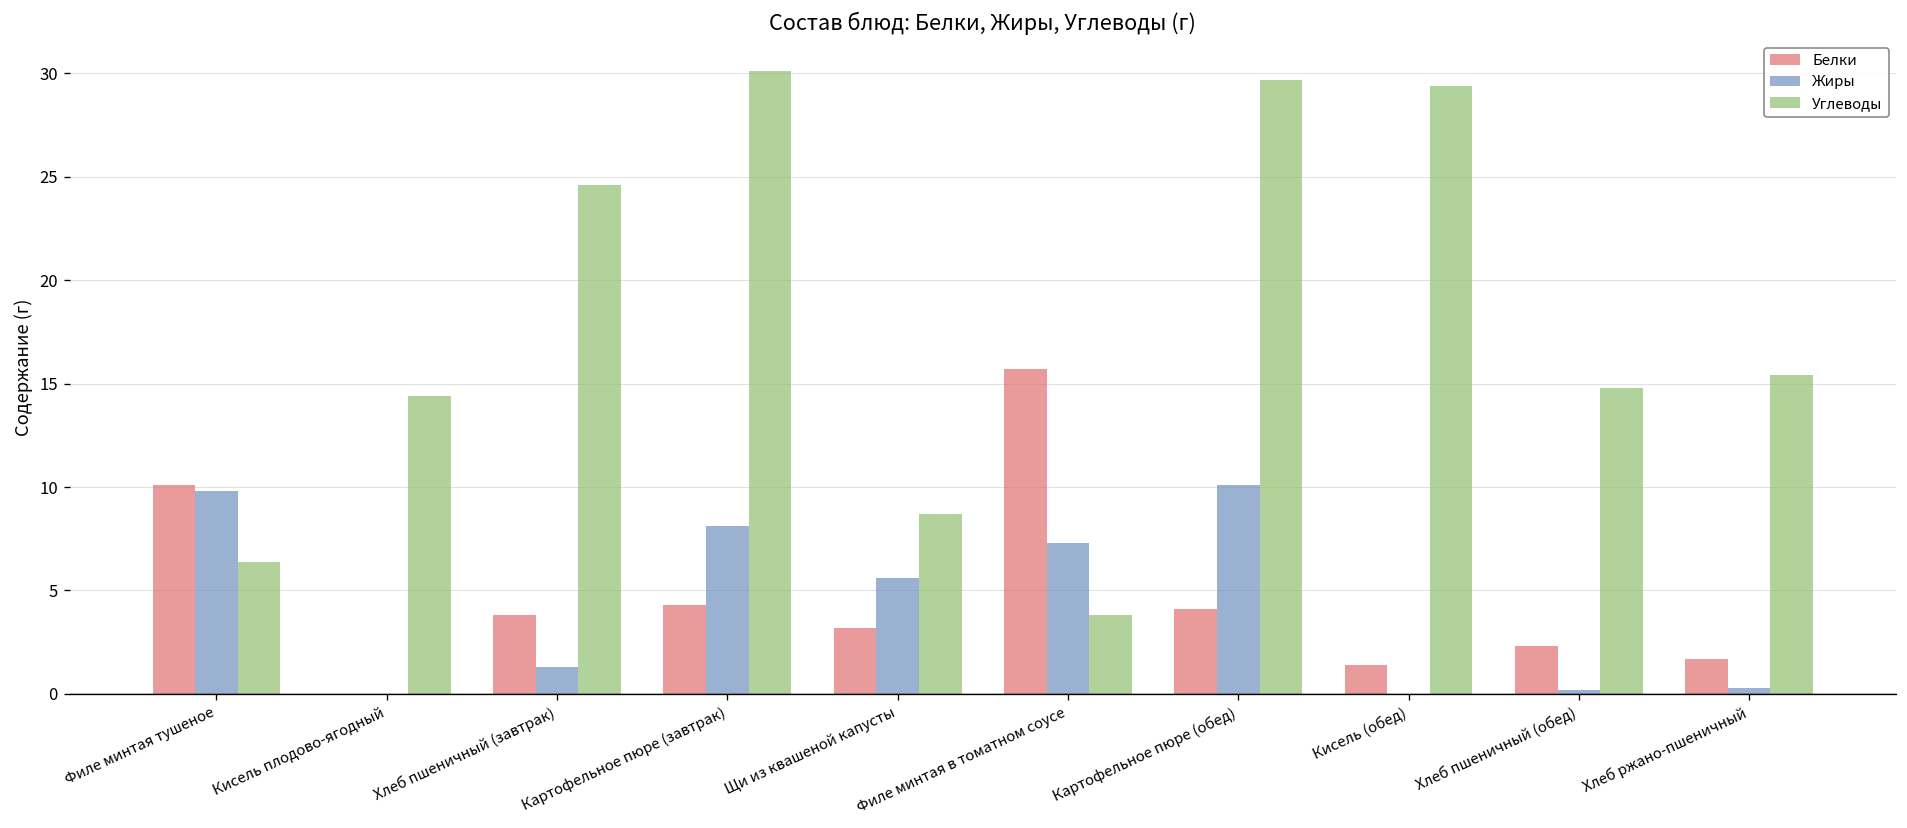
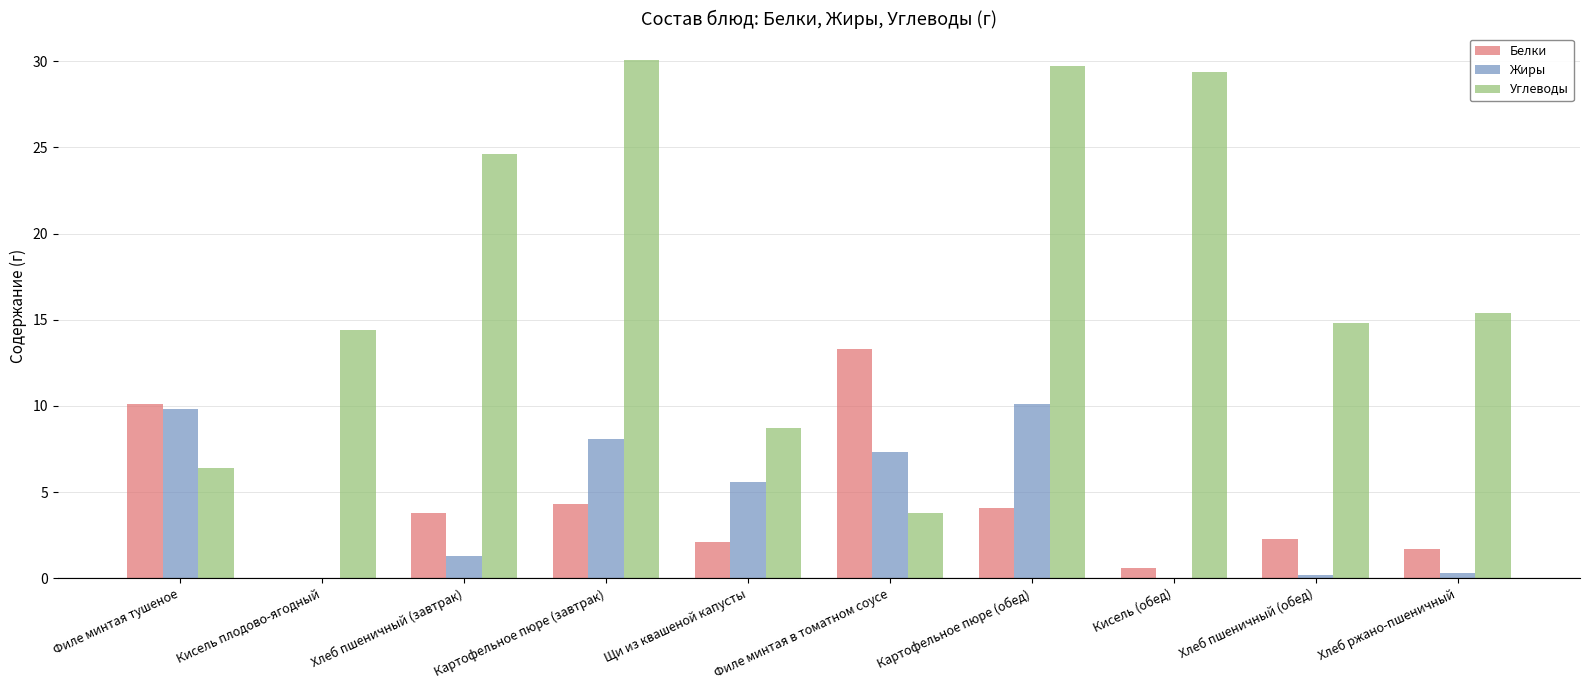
Белки, Щи из квашеной капусты: 3.2 -> 2.1
Белки, Филе минтая в томатном соусе: 15.7 -> 13.3
Белки, Кисель (обед): 1.4 -> 0.6
